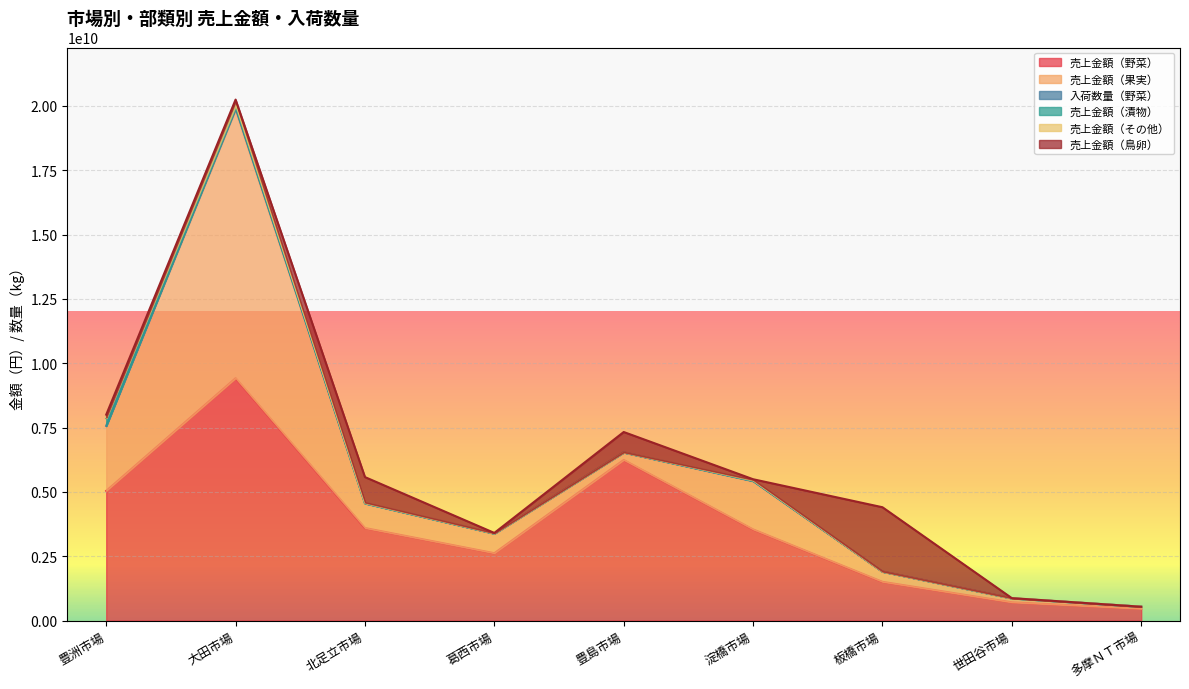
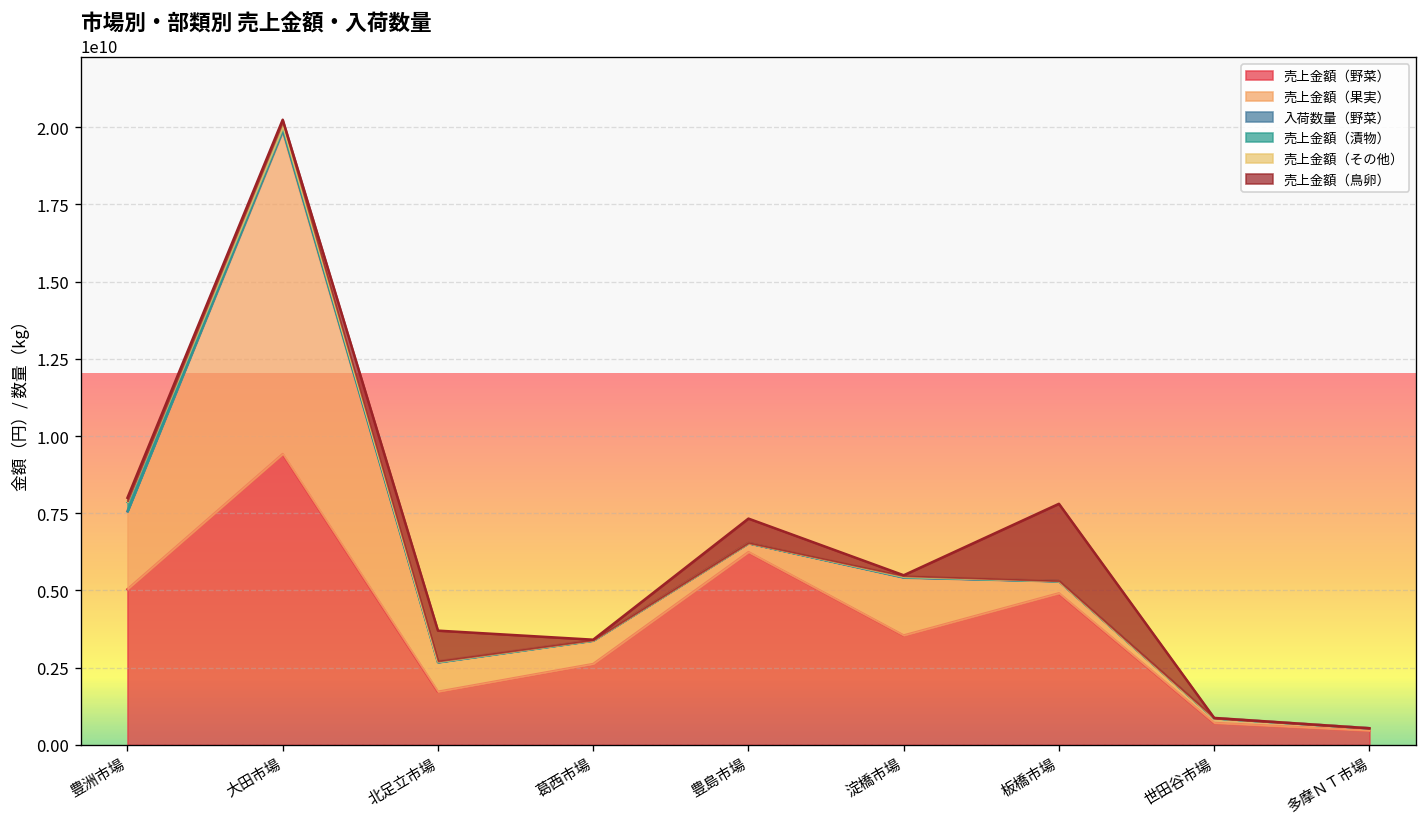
売上金額（野菜）, 北足立市場: 3600000000 -> 1700000000
売上金額（野菜）, 板橋市場: 1500000000 -> 4900000000
